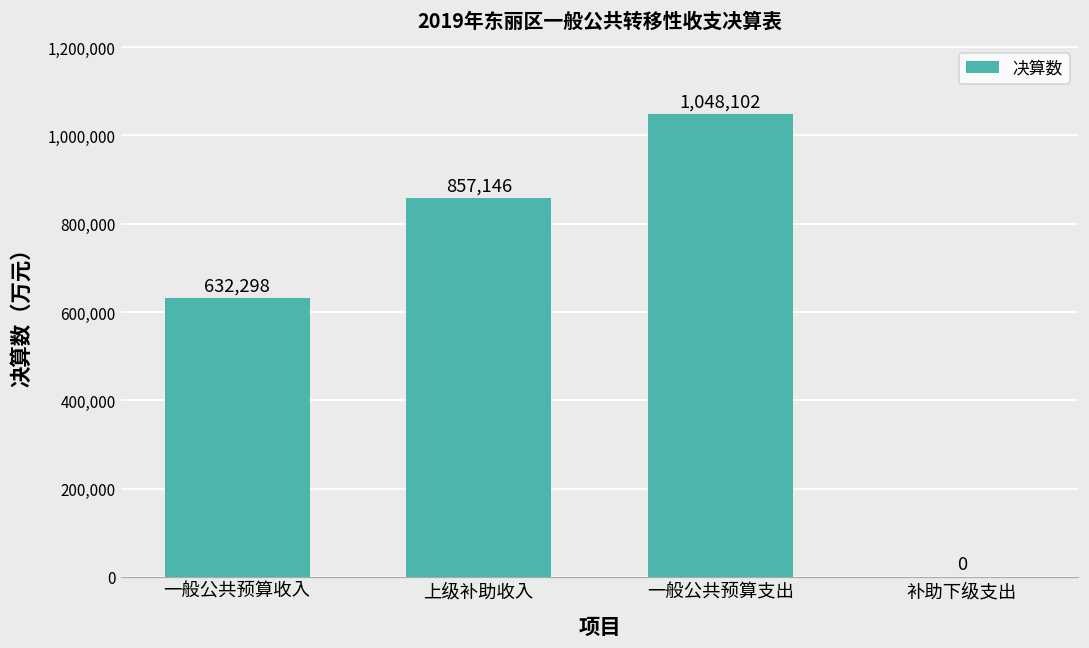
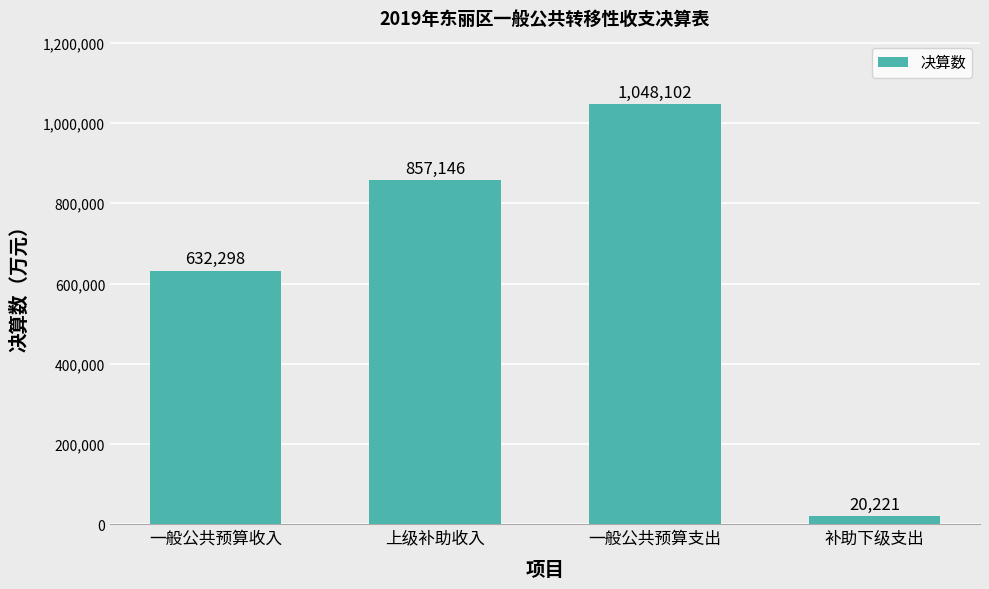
补助下级支出: 0 -> 20,221
